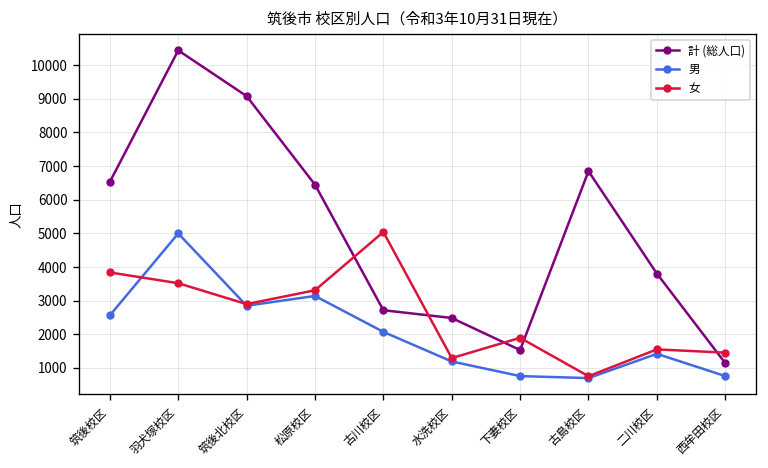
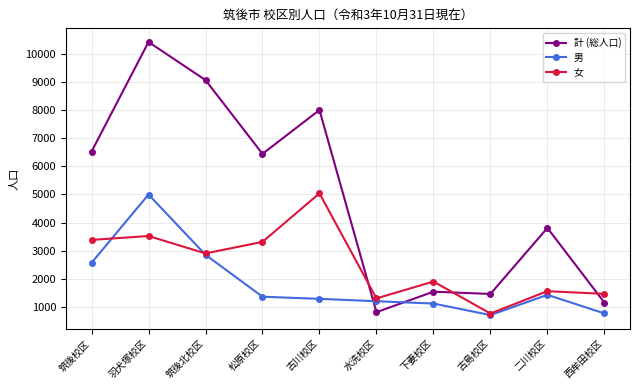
女, 筑後校区: 3800 -> 3400
男, 松原校区: 3100 -> 1400
計 (総人口), 古川校区: 2700 -> 8000
男, 古川校区: 2100 -> 1300
計 (総人口), 水洗校区: 2500 -> 800
男, 下妻校区: 800 -> 1100
計 (総人口), 古島校区: 6800 -> 1500
